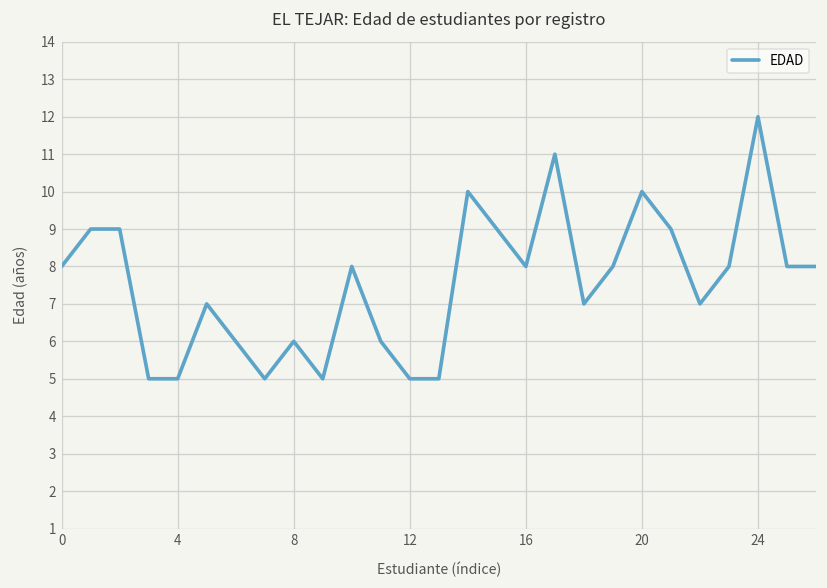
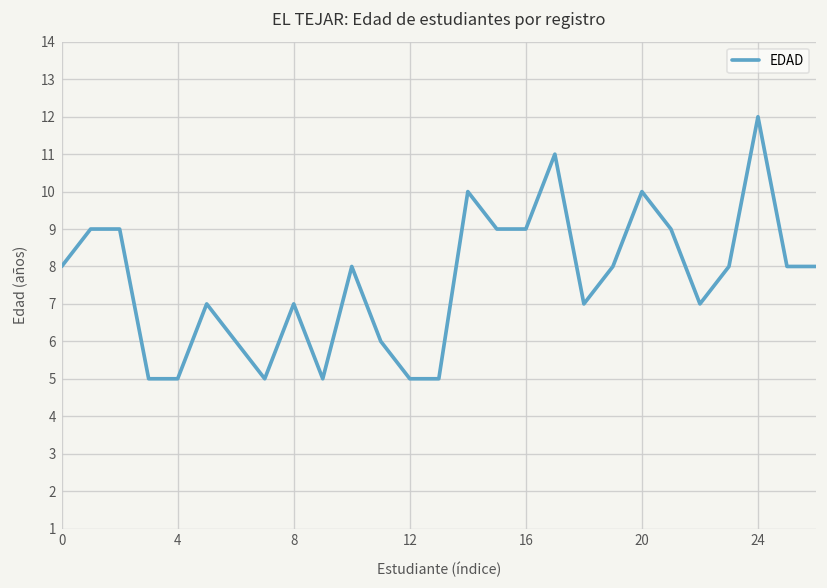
8: 6 -> 7
16: 8 -> 9
